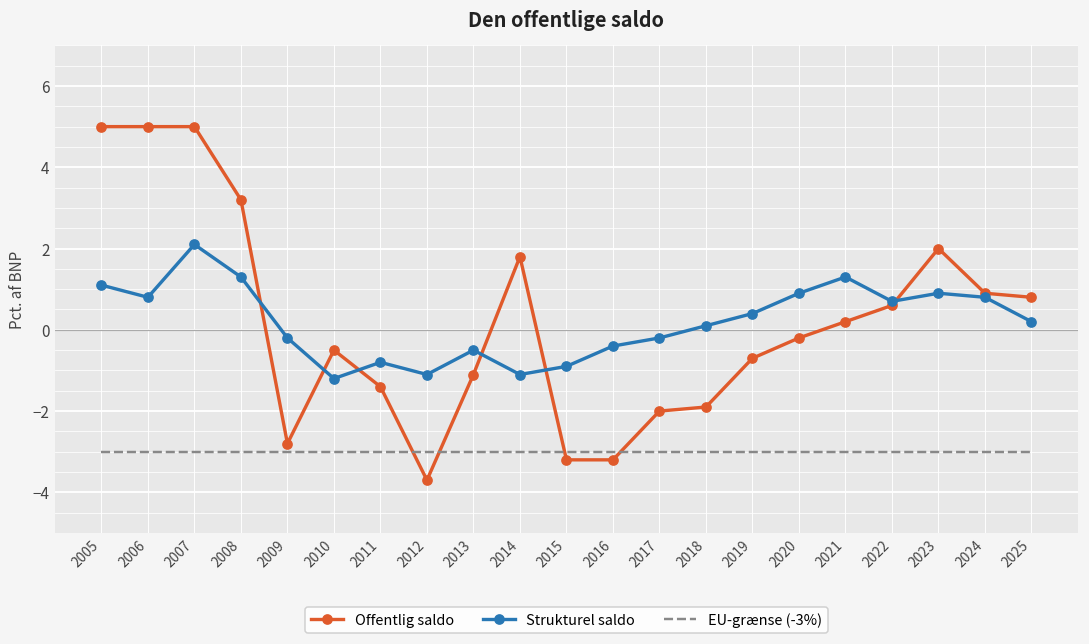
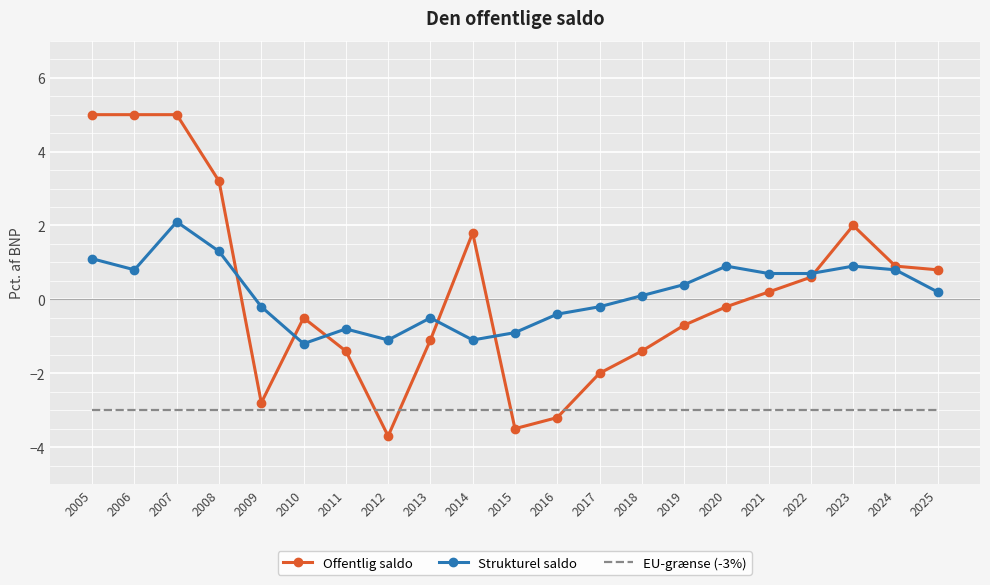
Offentlig saldo, 2015: -3.2 -> -3.5
Offentlig saldo, 2018: -1.9 -> -1.4
Strukturel saldo, 2021: 1.3 -> 0.7
